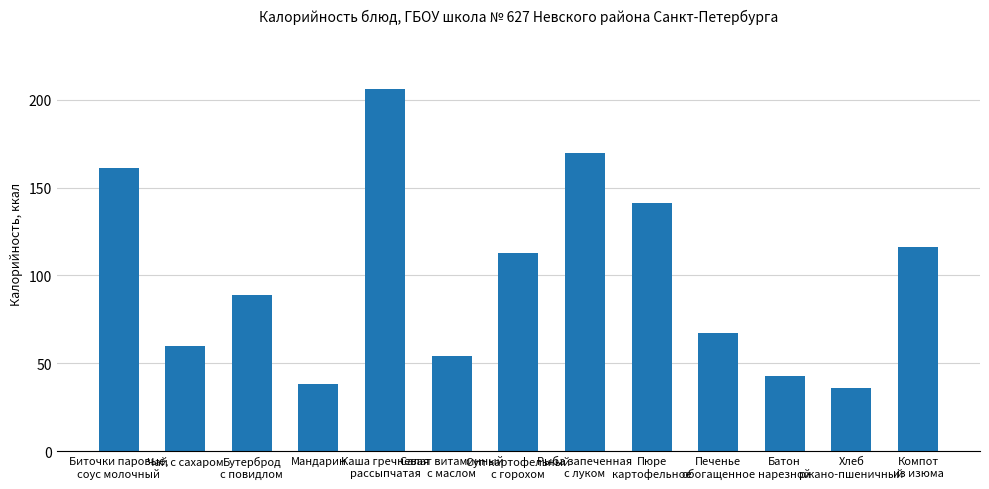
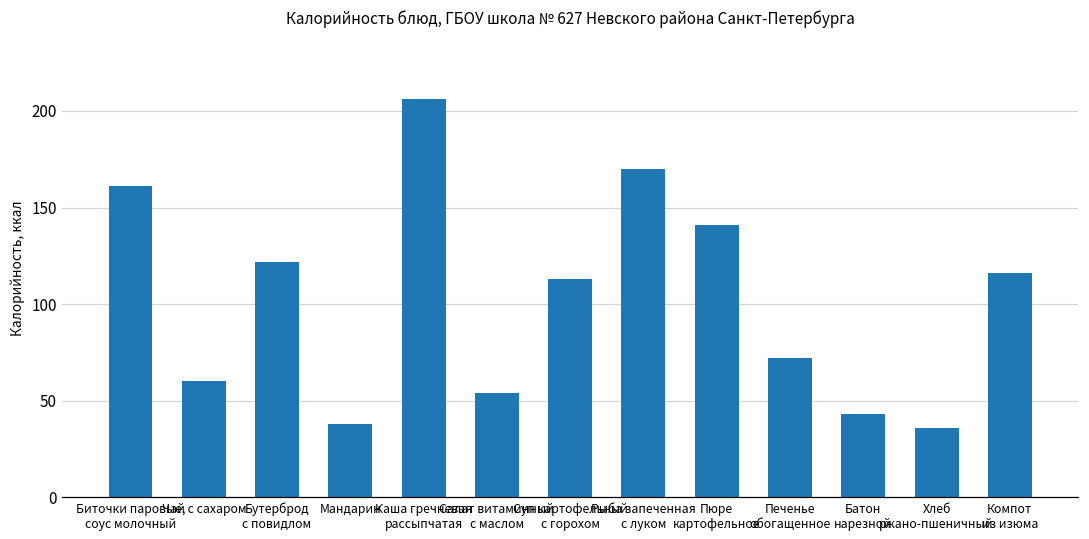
Бутерброд с повидлом: 89 -> 122
Печенье обогащенное: 67 -> 72
